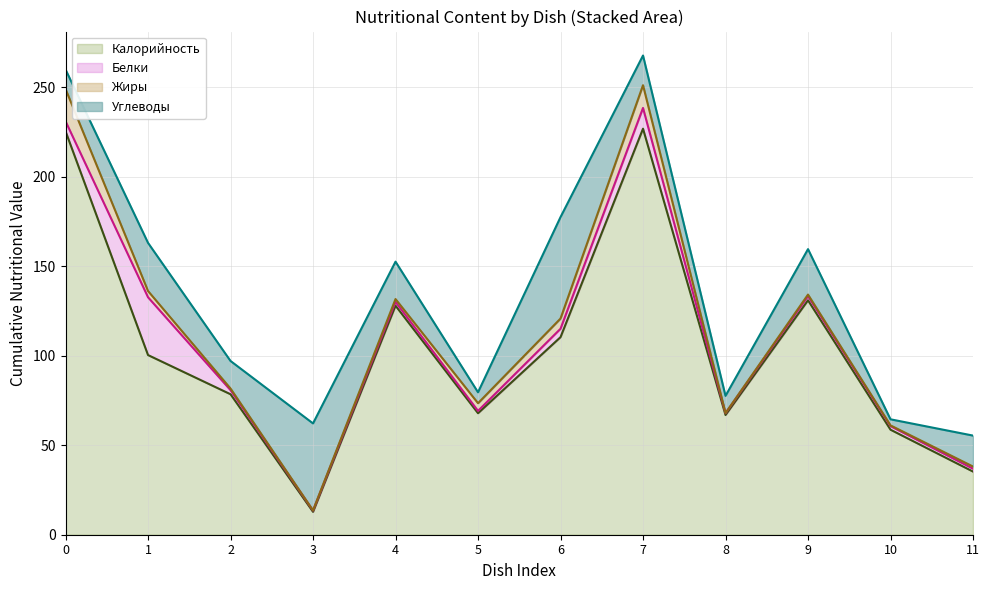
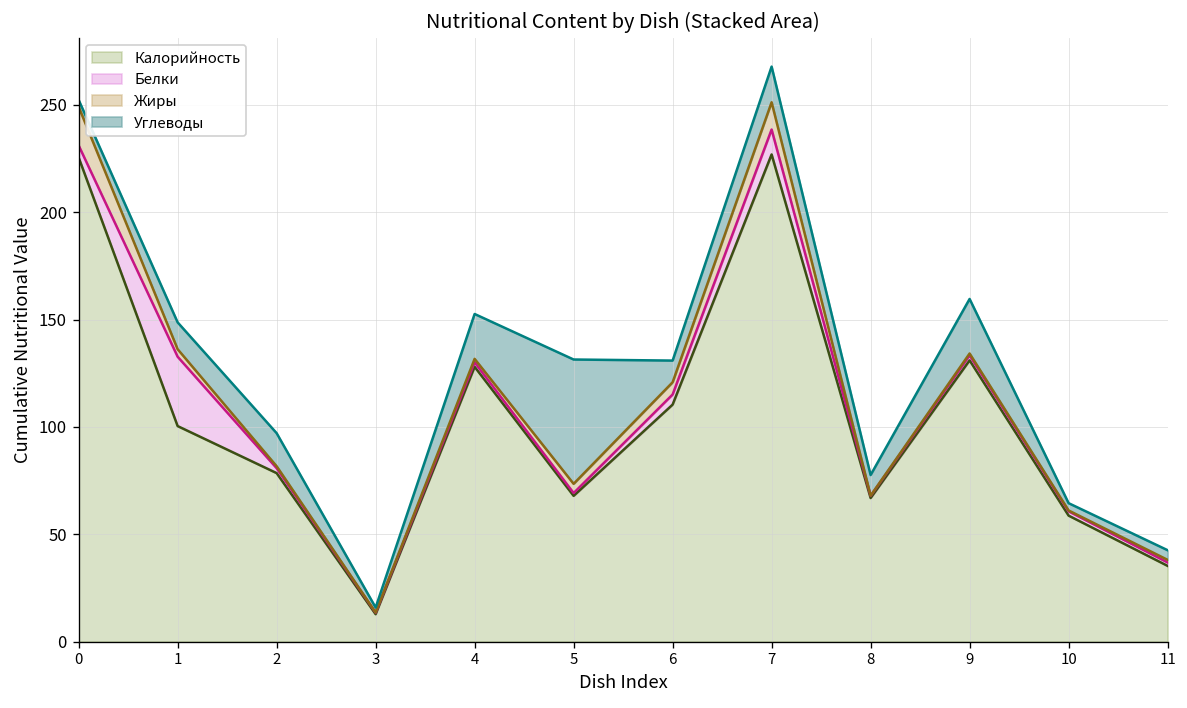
Углеводы, 0: 11 -> 3
Углеводы, 1: 27 -> 13
Углеводы, 3: 49 -> 2
Углеводы, 5: 6 -> 58
Углеводы, 6: 57 -> 10
Углеводы, 11: 17 -> 5
